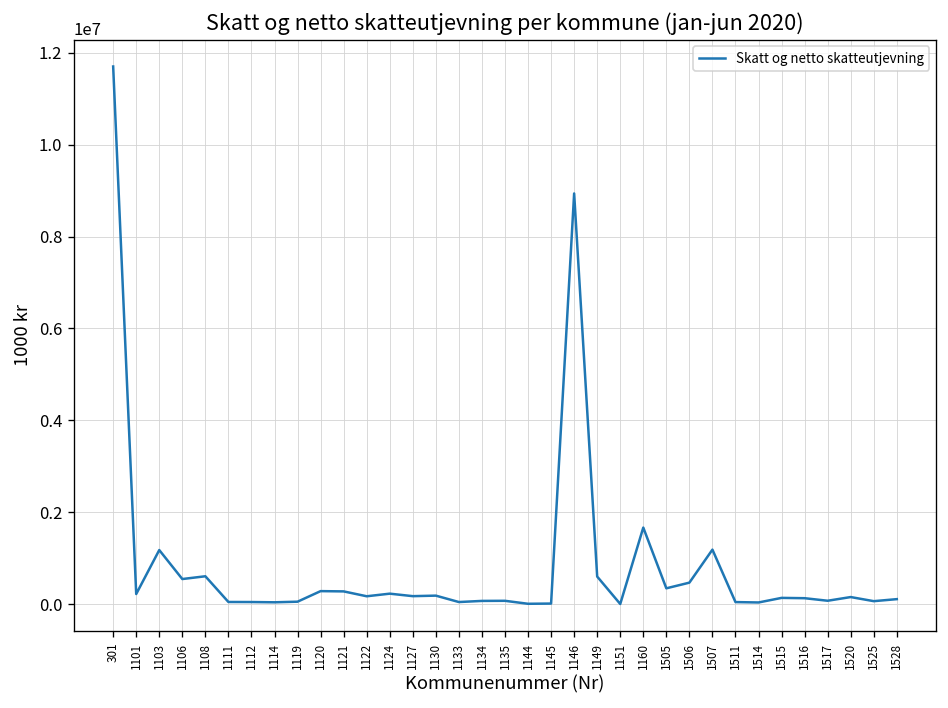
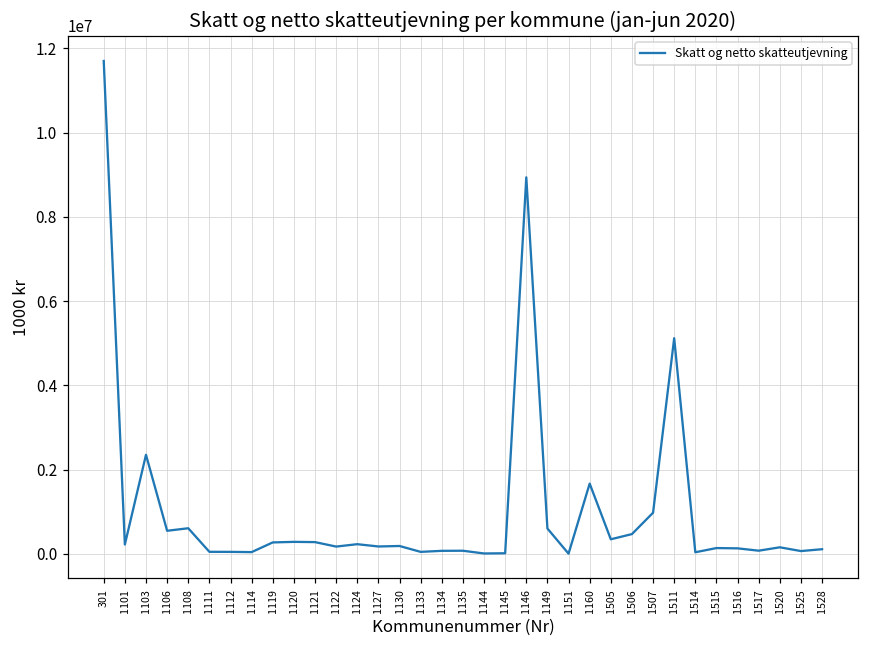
1103: 1200000 -> 2400000
1119: 100000 -> 300000
1507: 1200000 -> 1000000
1511: 0 -> 5100000
